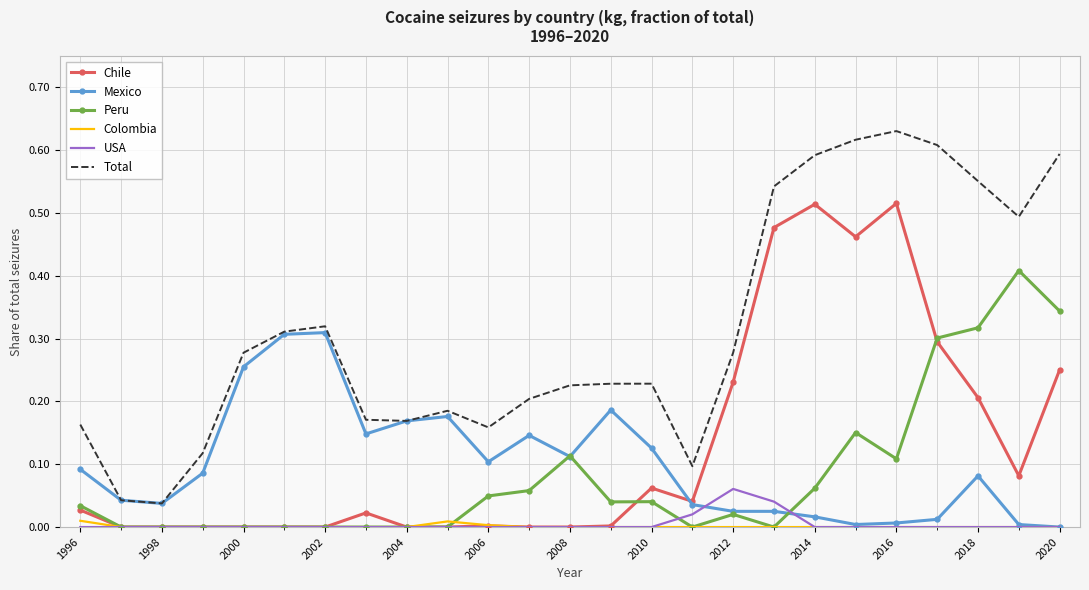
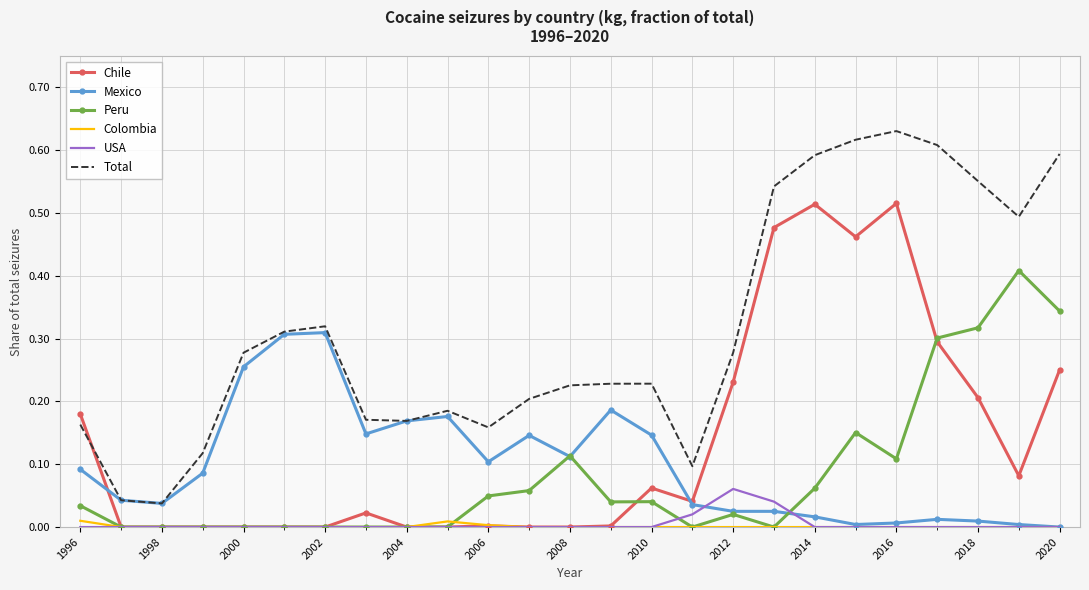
Chile, 1996: 0.03 -> 0.18
Mexico, 2010: 0.13 -> 0.15
Mexico, 2018: 0.08 -> 0.01
